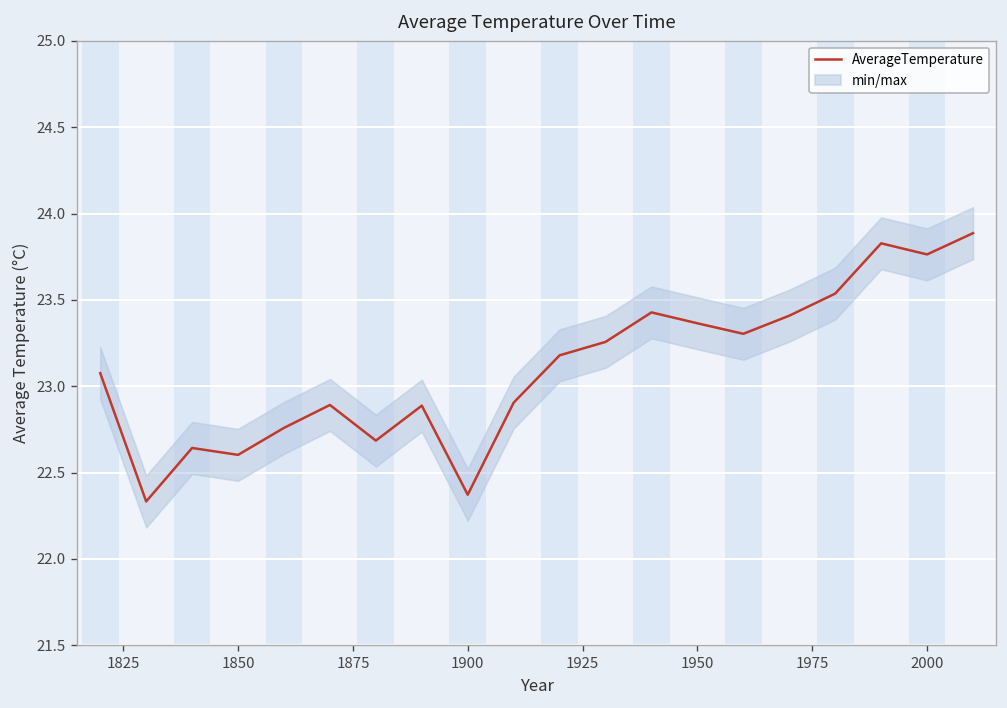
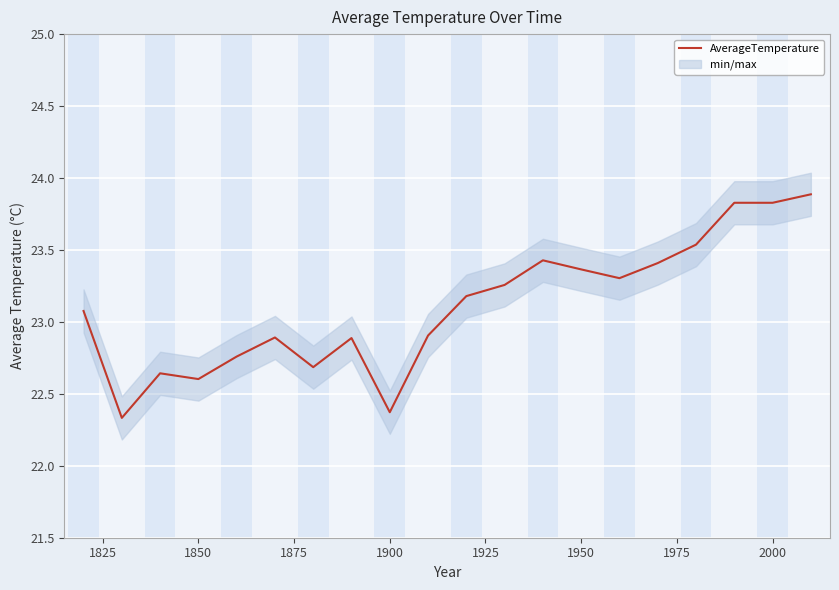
AverageTemperature, 2000: 23.76 -> 23.83
